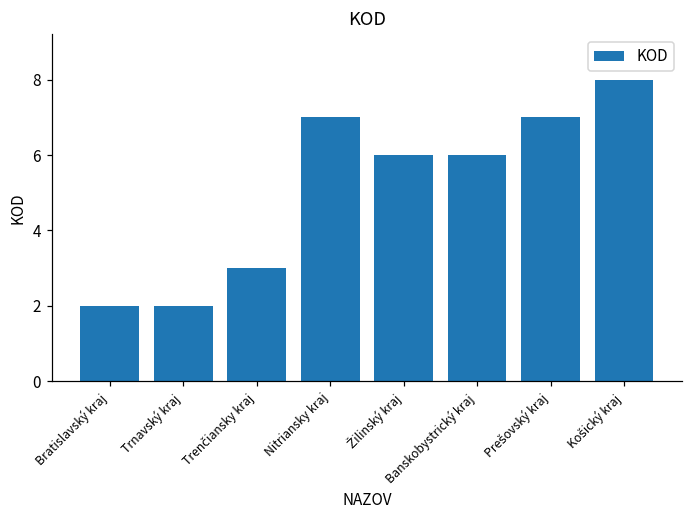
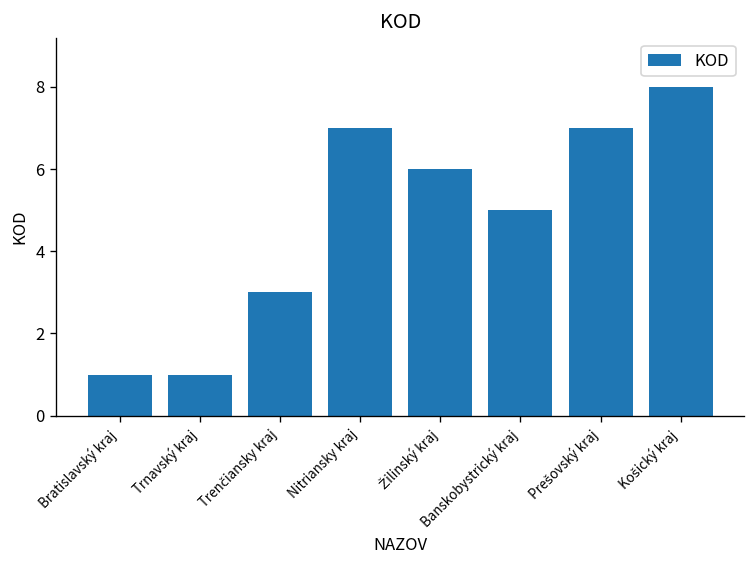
Bratislavský kraj: 2 -> 1
Trnavský kraj: 2 -> 1
Banskobystrický kraj: 6 -> 5
